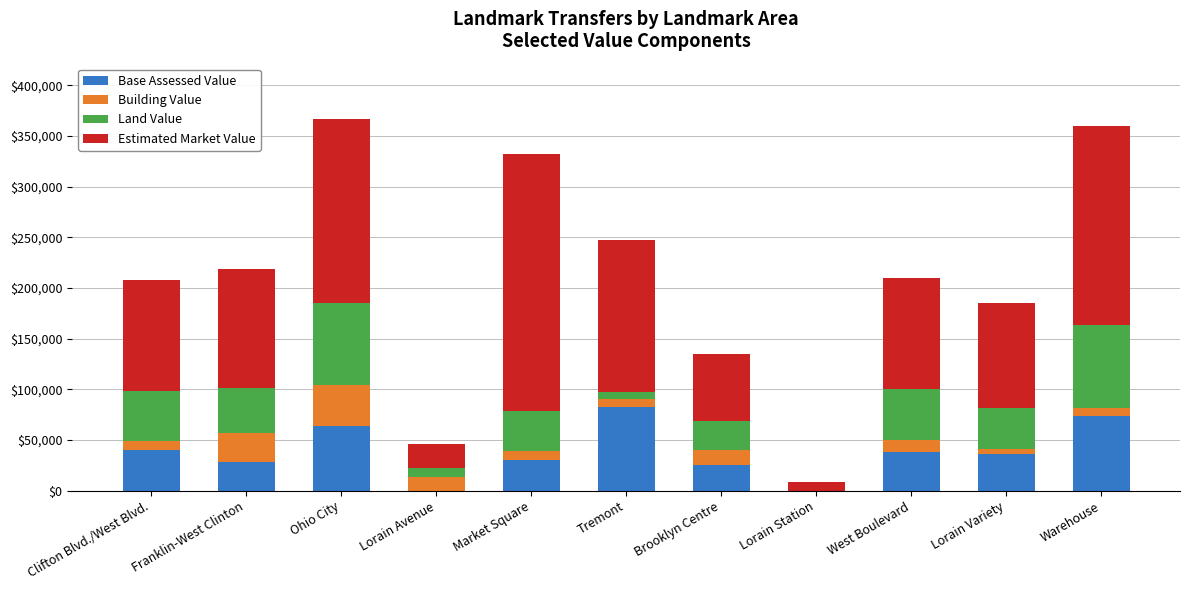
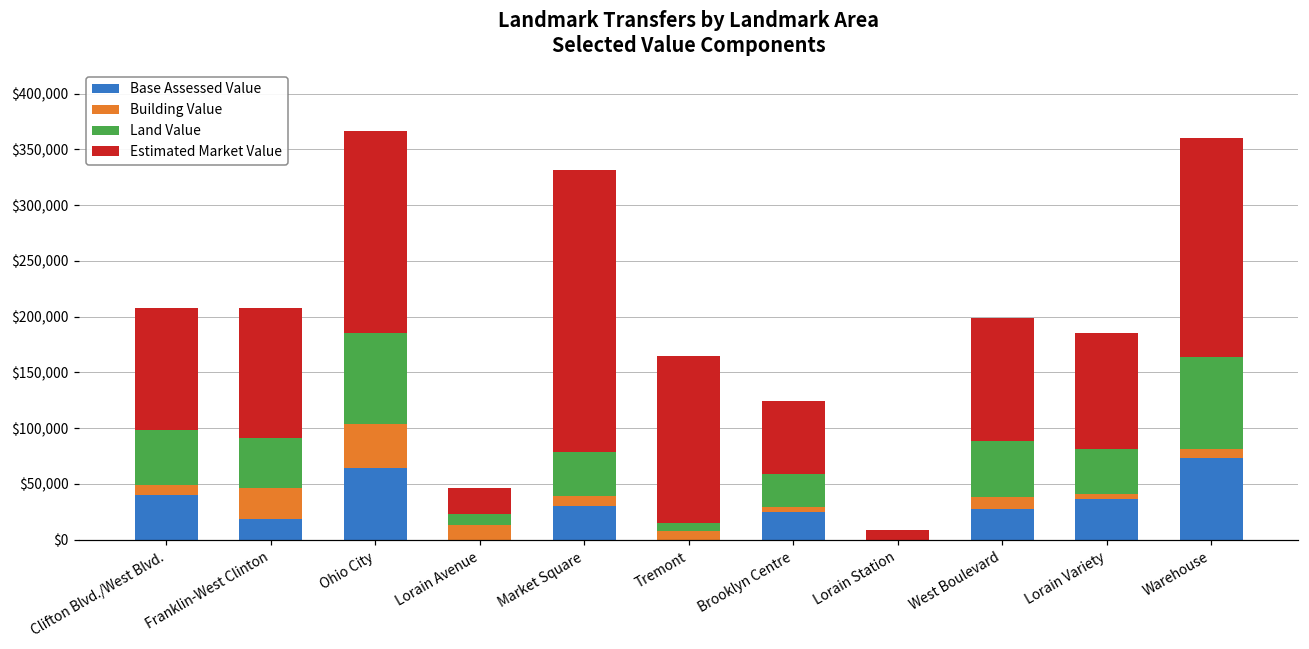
Base Assessed Value, Franklin-West Clinton: $29,000 -> $18,000
Base Assessed Value, Tremont: $83,000 -> $0
Building Value, Brooklyn Centre: $15,000 -> $4,000
Base Assessed Value, West Boulevard: $39,000 -> $27,000
